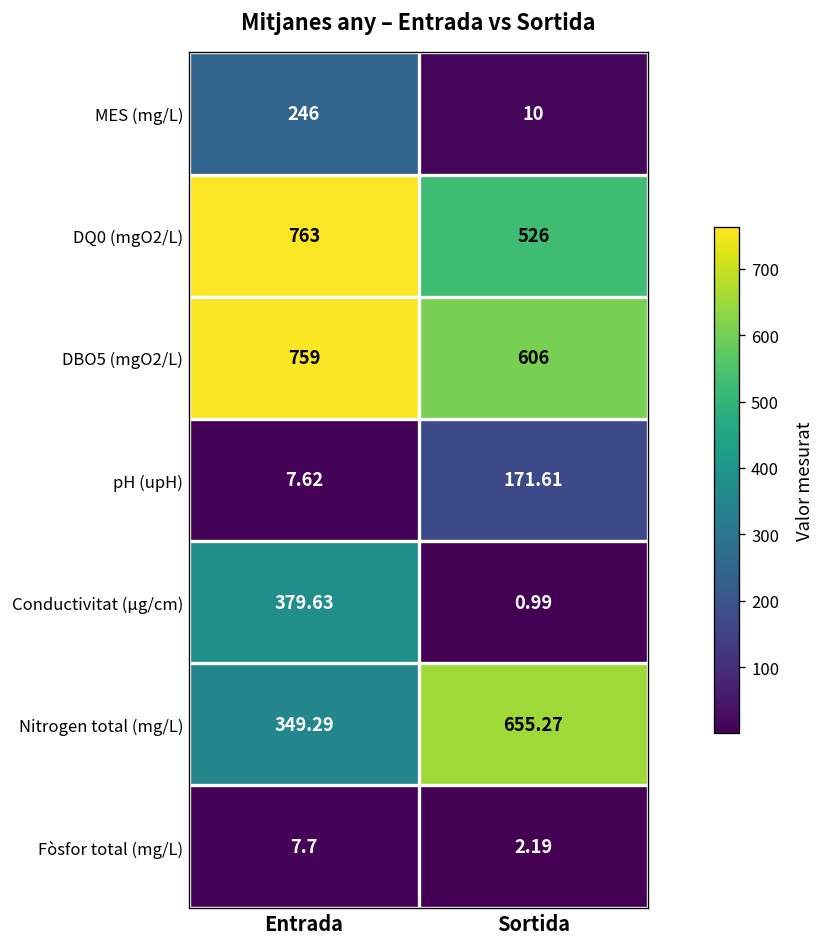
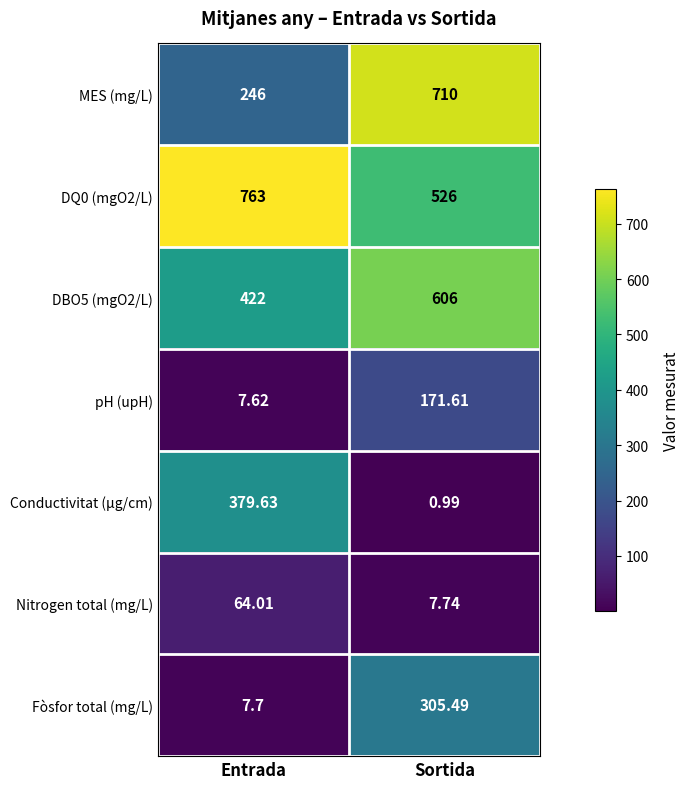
MES (mg/L), Sortida: 10 -> 710
DBO5 (mgO2/L), Entrada: 759 -> 422
Nitrogen total (mg/L), Entrada: 349.29 -> 64.01
Nitrogen total (mg/L), Sortida: 655.27 -> 7.74
Fòsfor total (mg/L), Sortida: 2.19 -> 305.49
